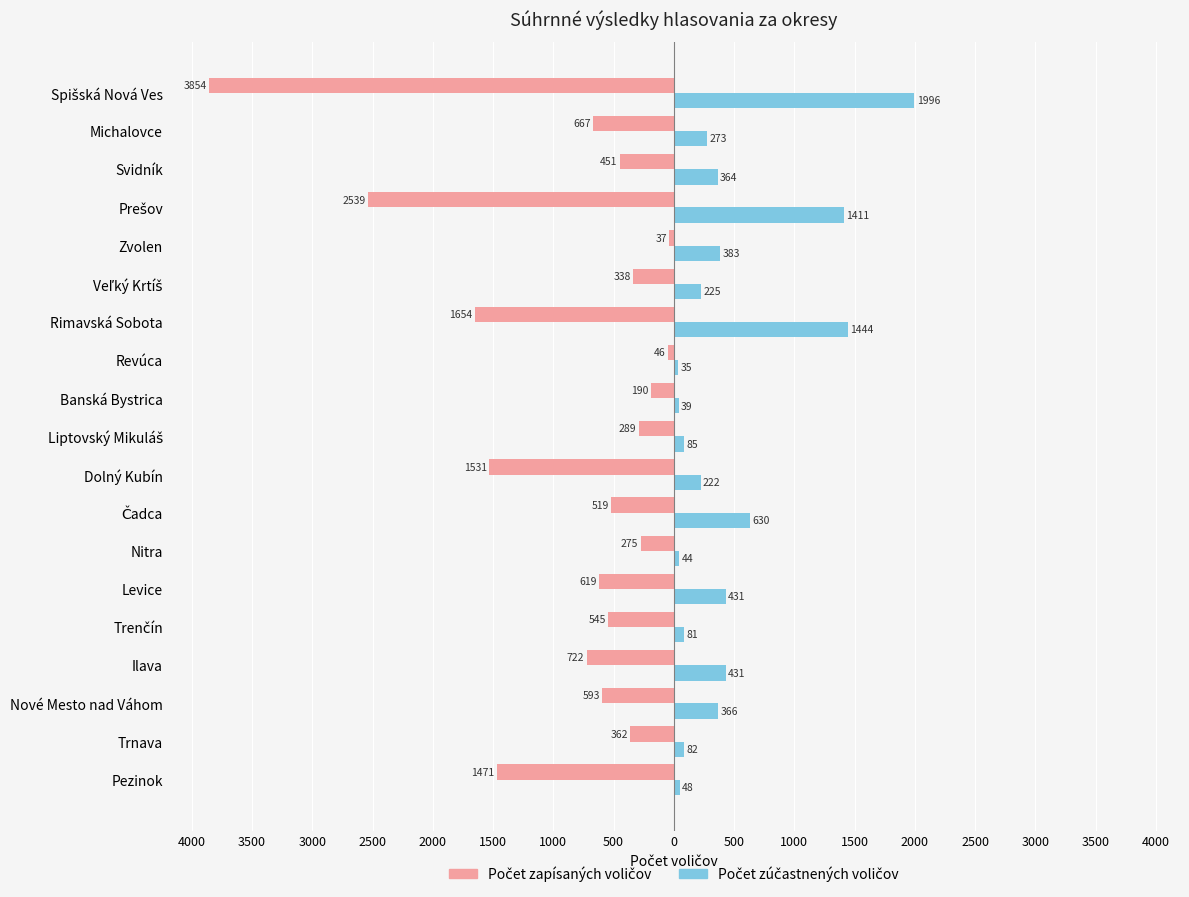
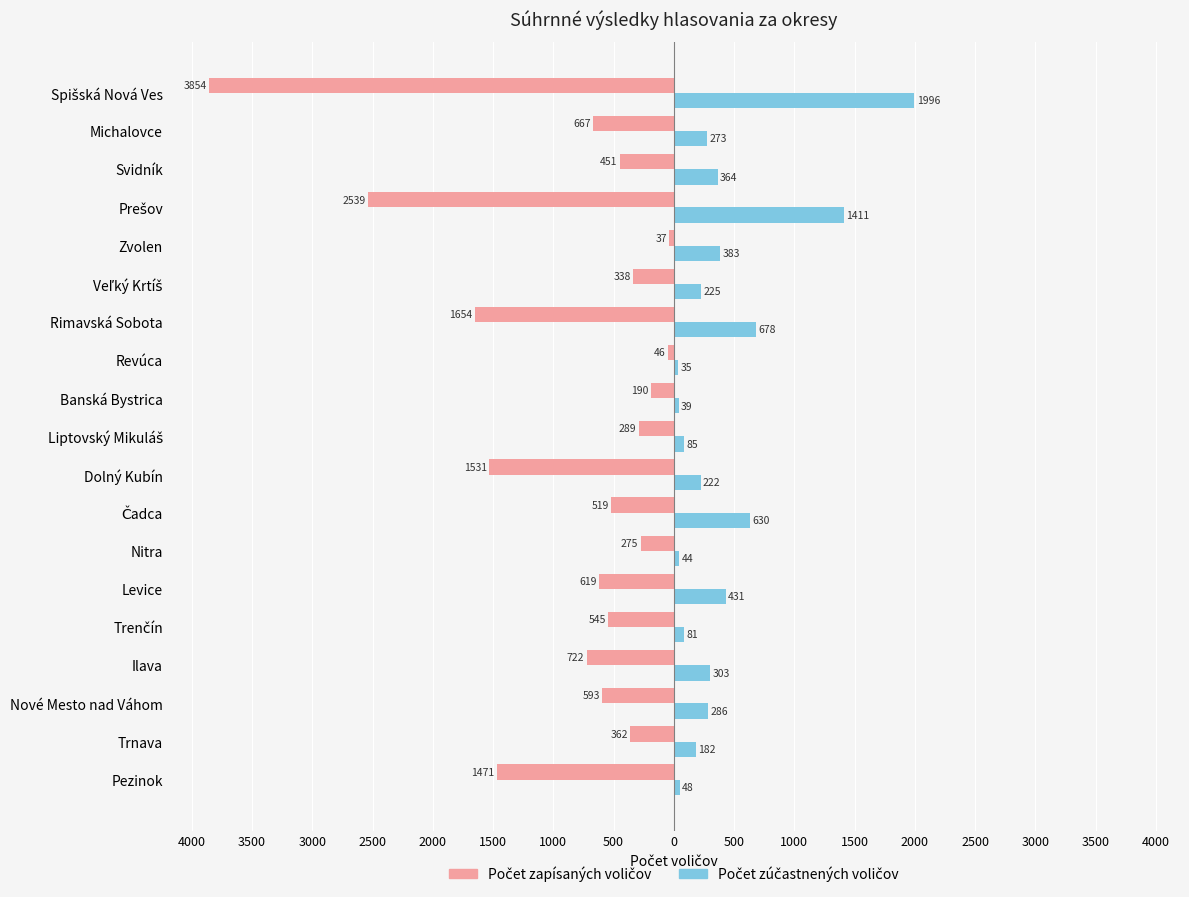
Počet zúčastnených voličov, Rimavská Sobota: 1444 -> 678
Počet zúčastnených voličov, Ilava: 431 -> 303
Počet zúčastnených voličov, Nové Mesto nad Váhom: 366 -> 286
Počet zúčastnených voličov, Trnava: 82 -> 182
